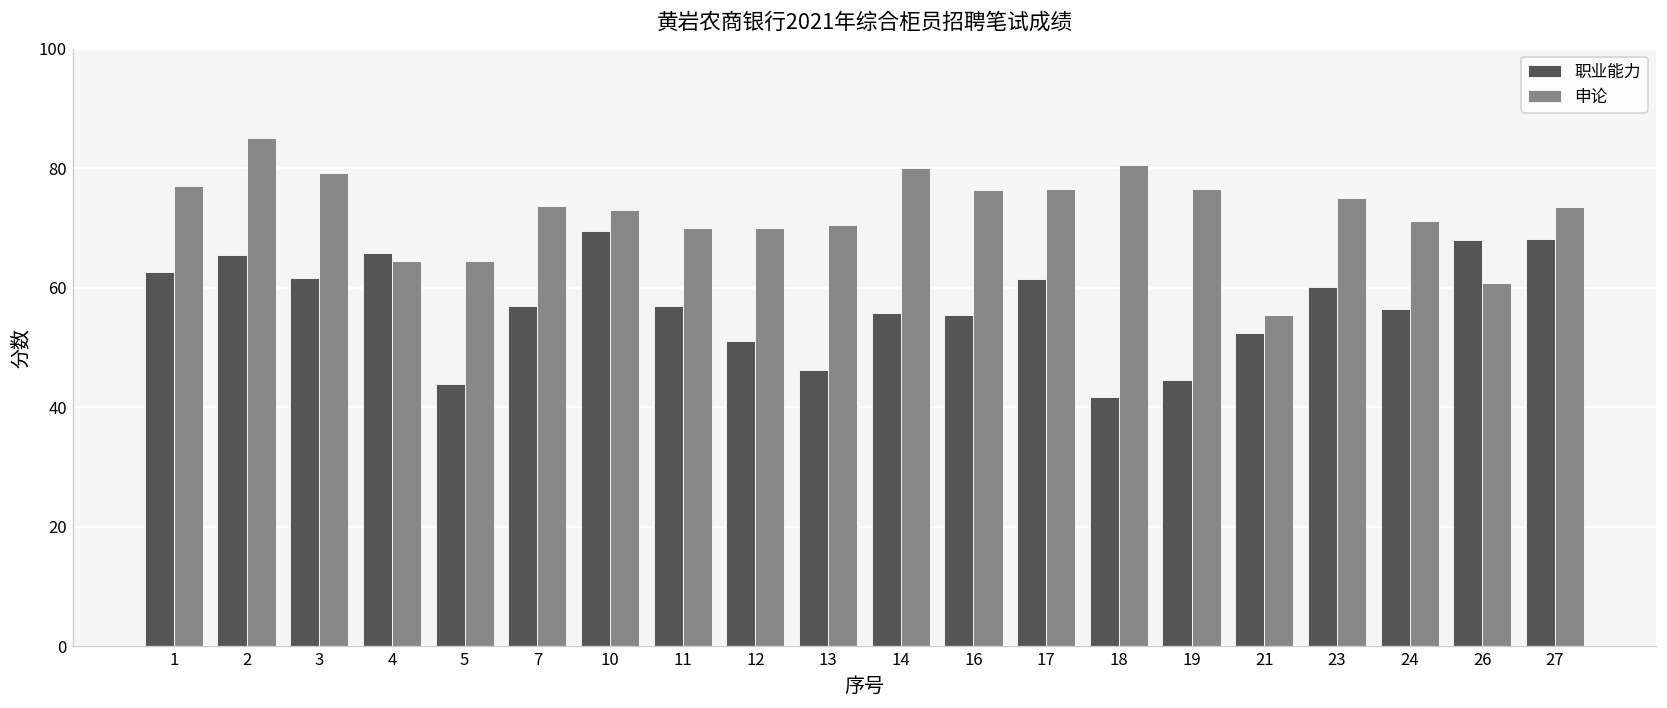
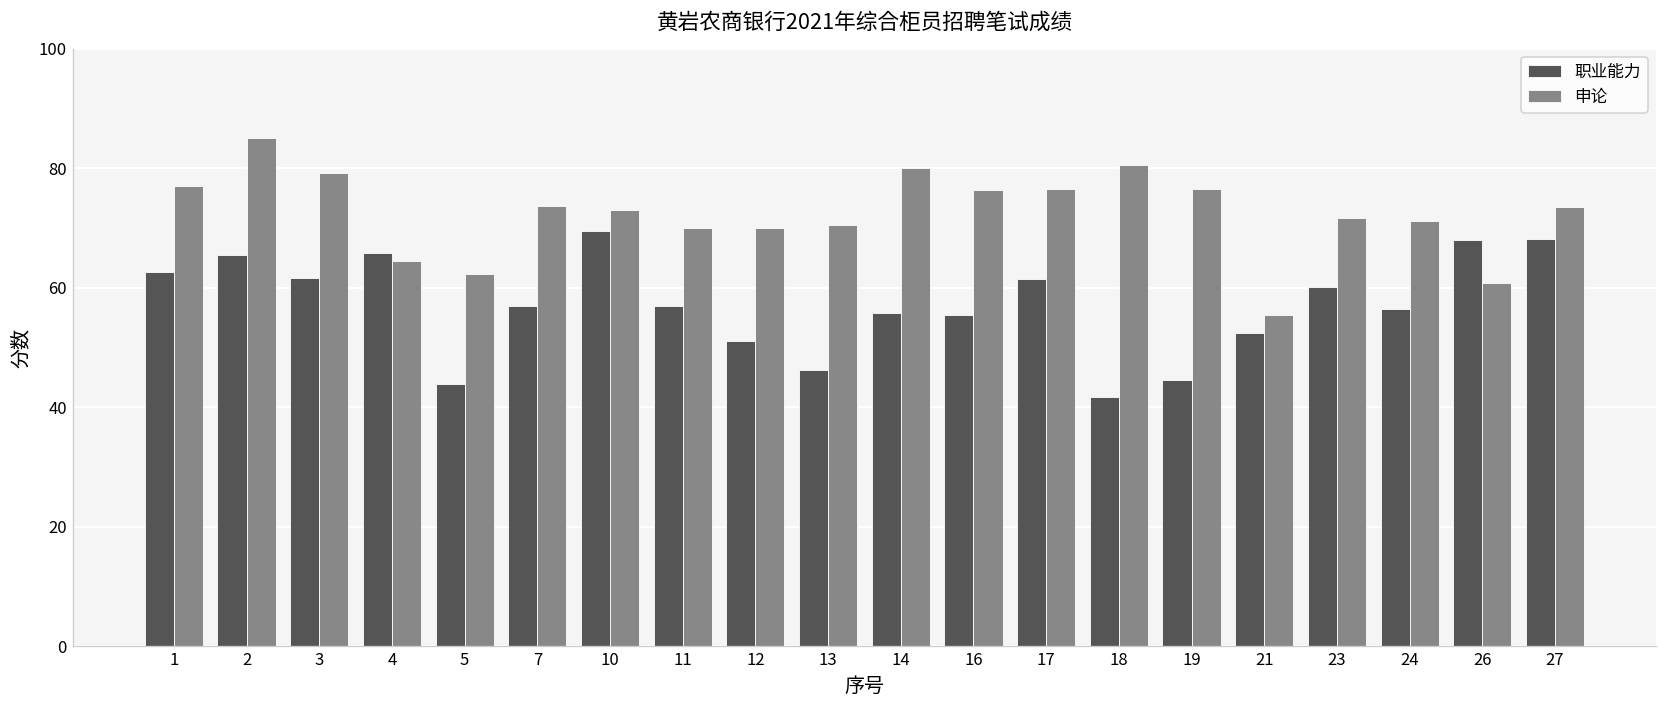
申论, 5: 65 -> 62
申论, 23: 75 -> 72
